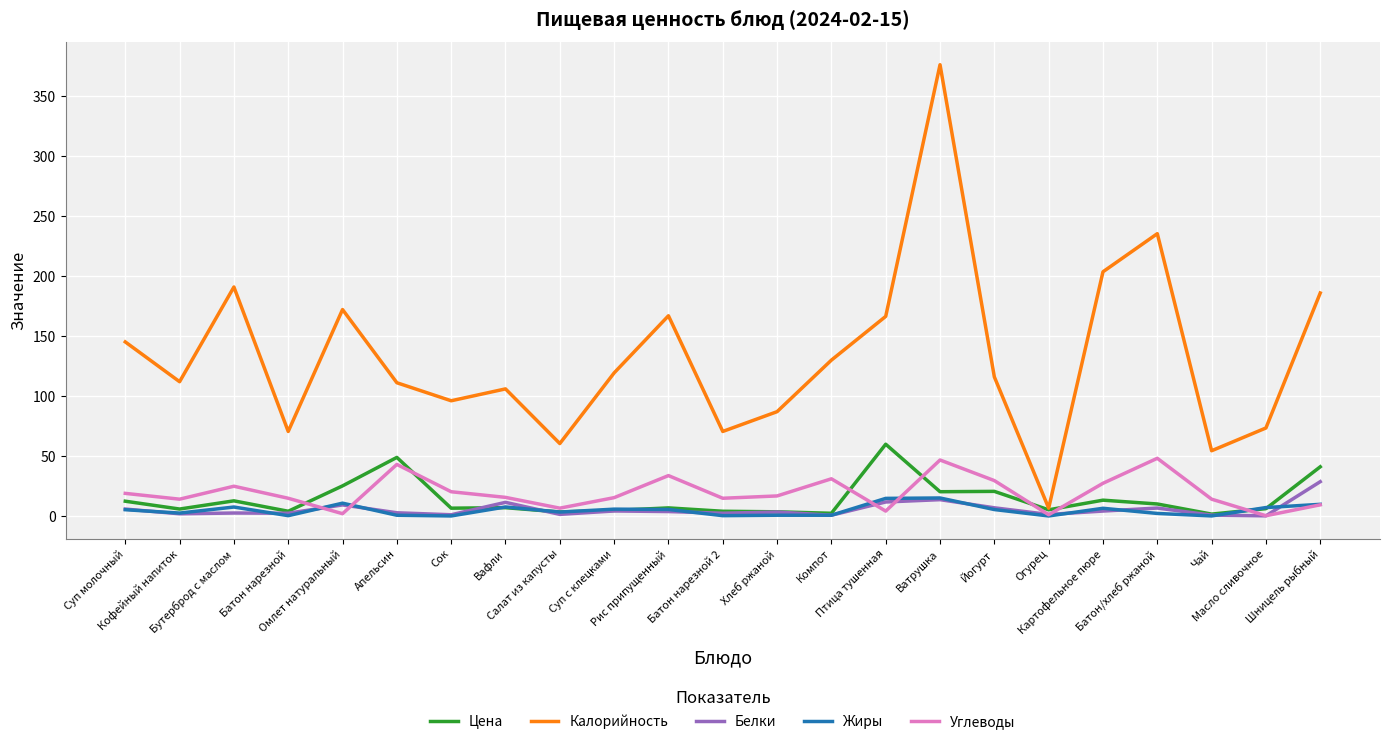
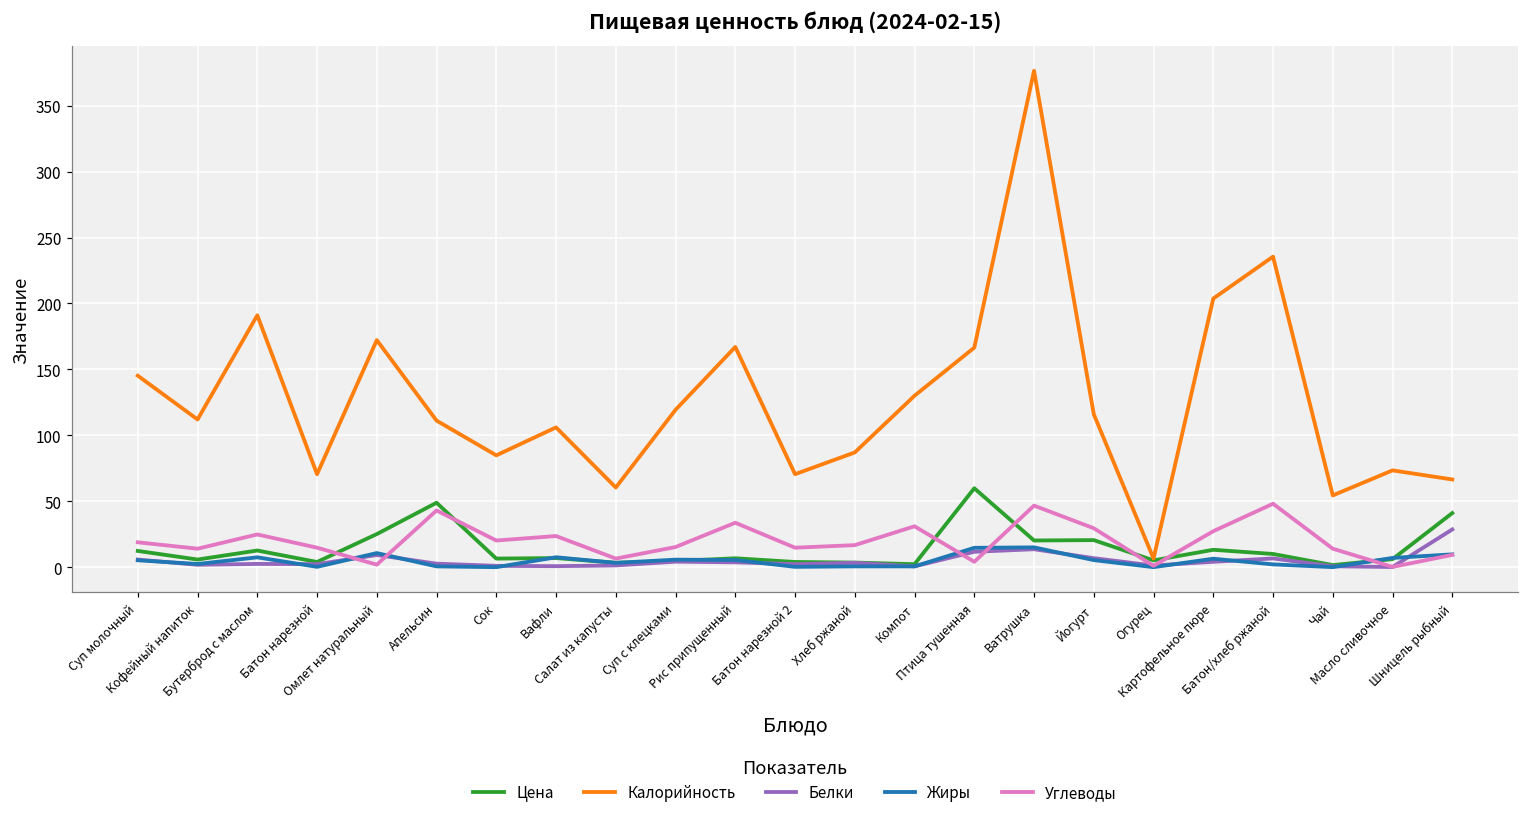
Калорийность, Сок: 96 -> 85
Белки, Вафли: 11 -> 1
Углеводы, Вафли: 16 -> 24
Калорийность, Шницель рыбный: 186 -> 67
